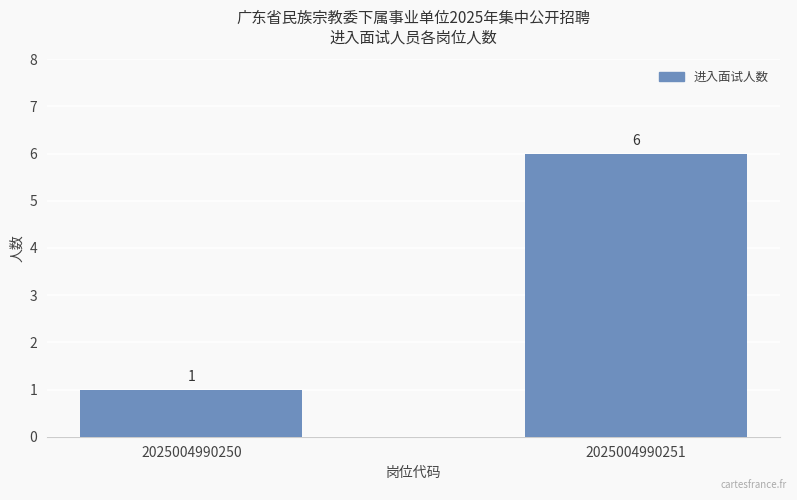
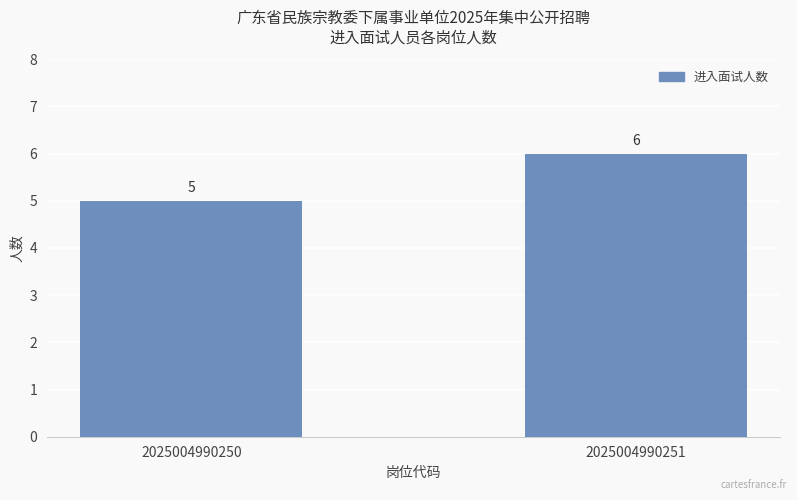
2025004990250: 1 -> 5
